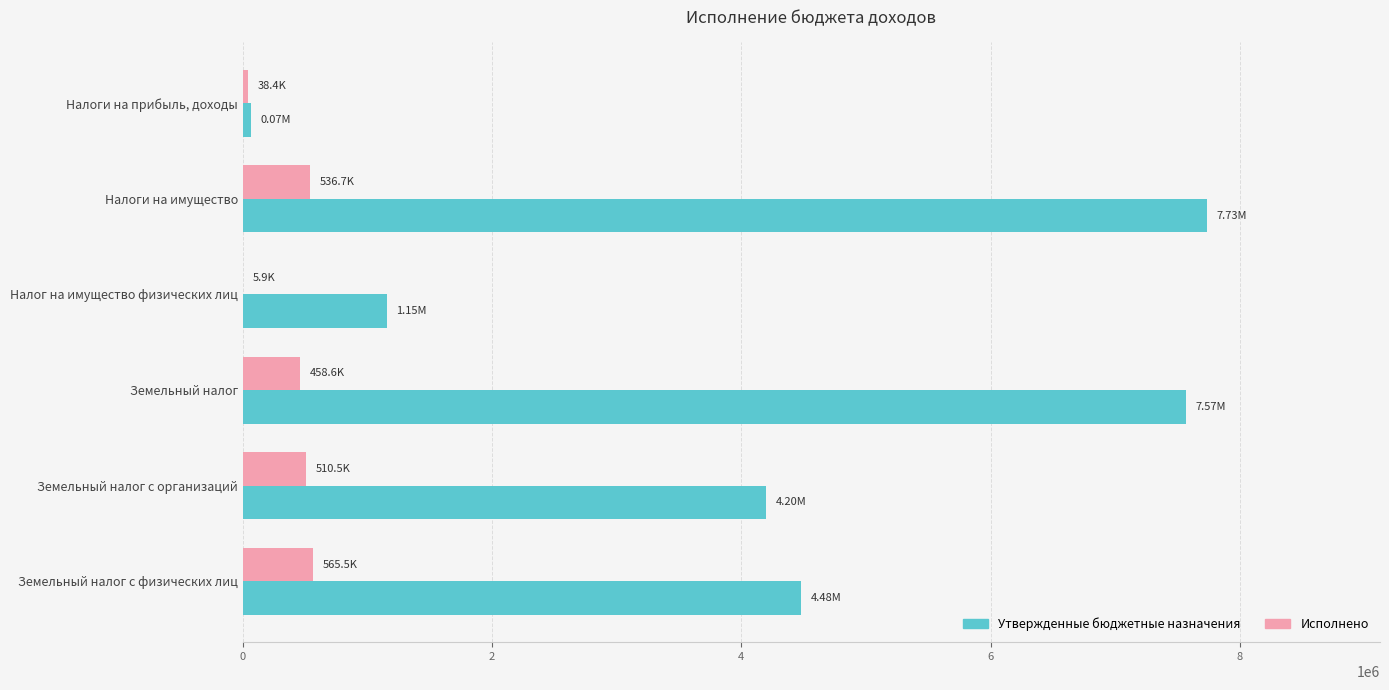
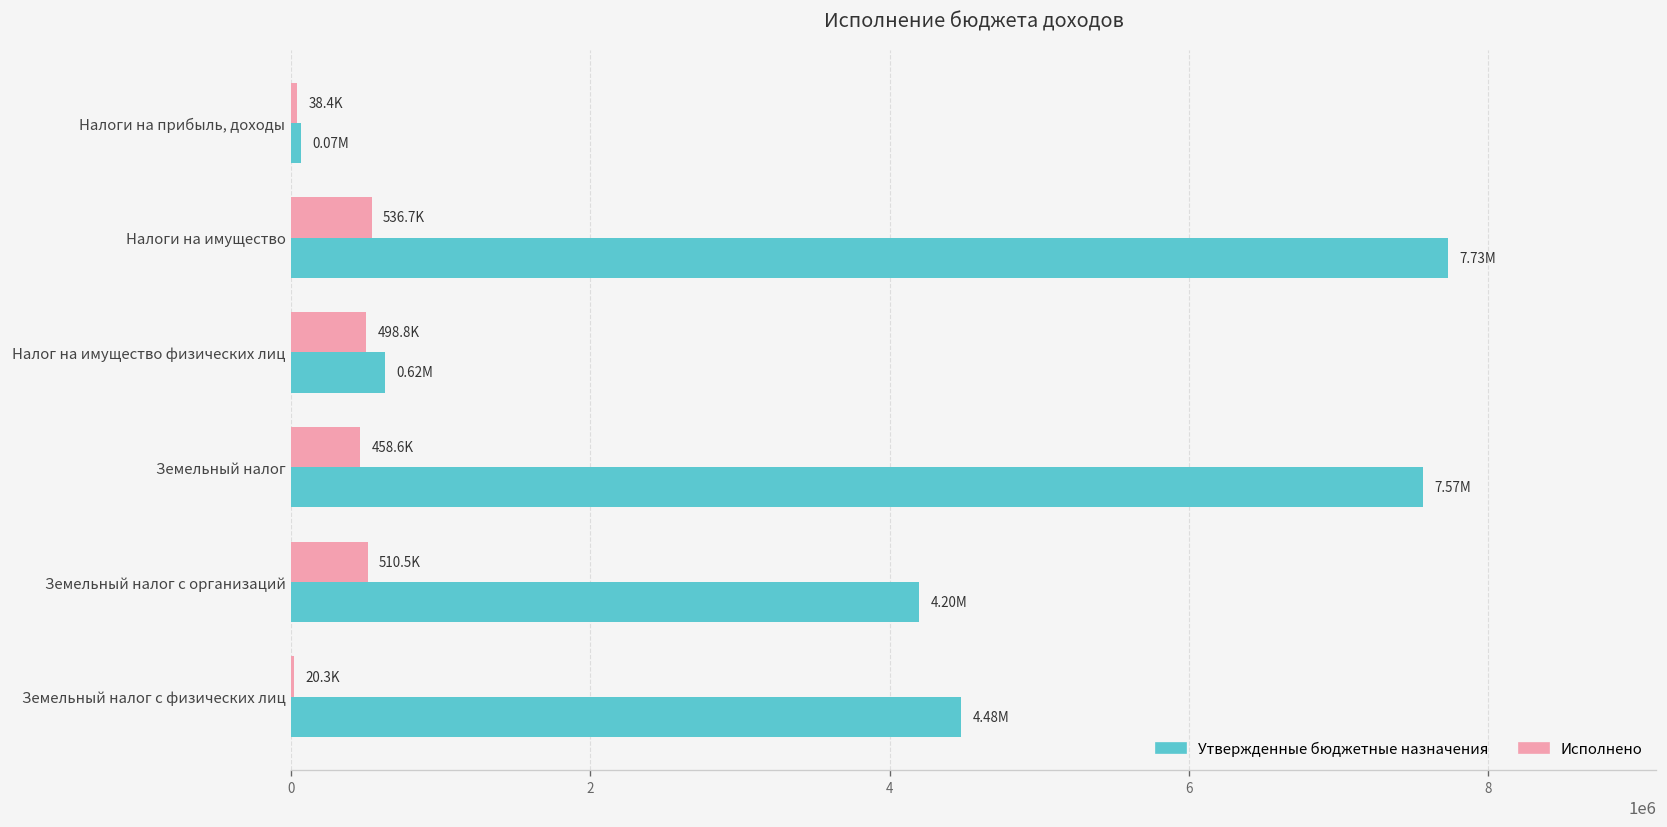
Исполнено, Налог на имущество физических лиц: 5.9K -> 498.8K
Утвержденные бюджетные назначения, Налог на имущество физических лиц: 1.15M -> 0.62M
Исполнено, Земельный налог с физических лиц: 565.5K -> 20.3K
